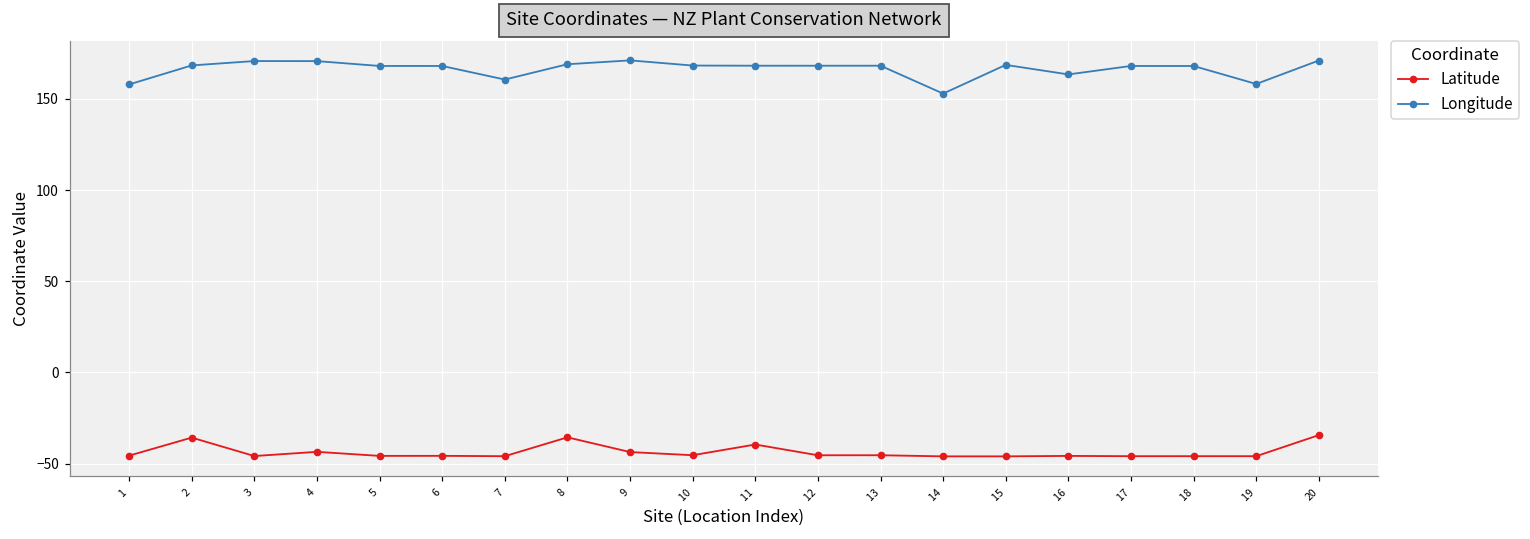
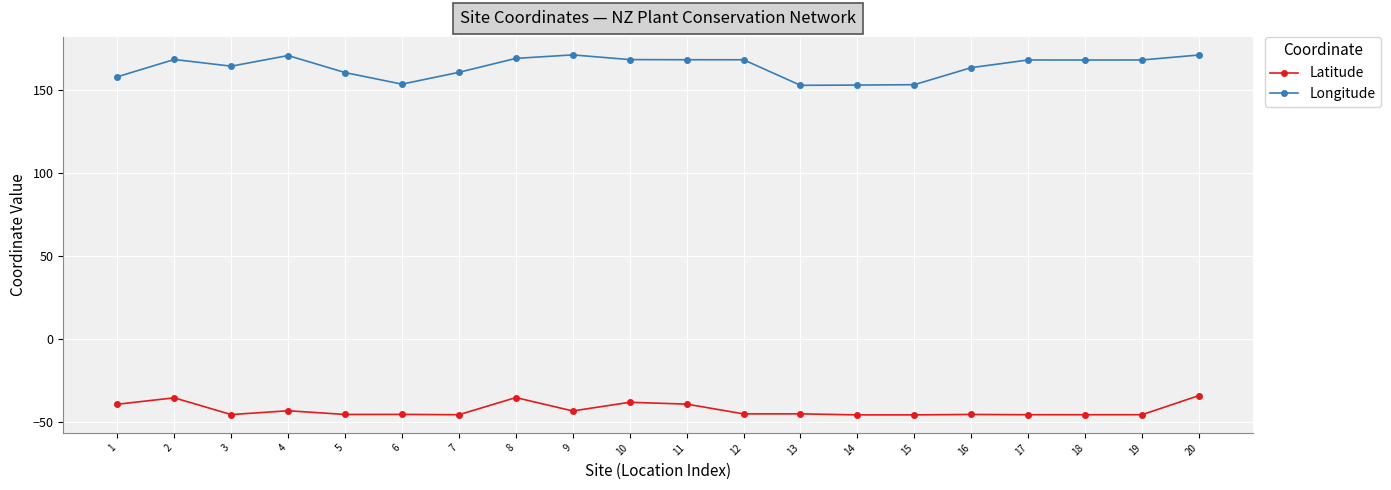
Latitude, 1: -46 -> -40
Longitude, 3: 171 -> 164
Longitude, 5: 168 -> 160
Longitude, 6: 168 -> 153
Latitude, 10: -45 -> -38
Longitude, 13: 168 -> 153
Longitude, 15: 169 -> 153
Longitude, 19: 158 -> 168
